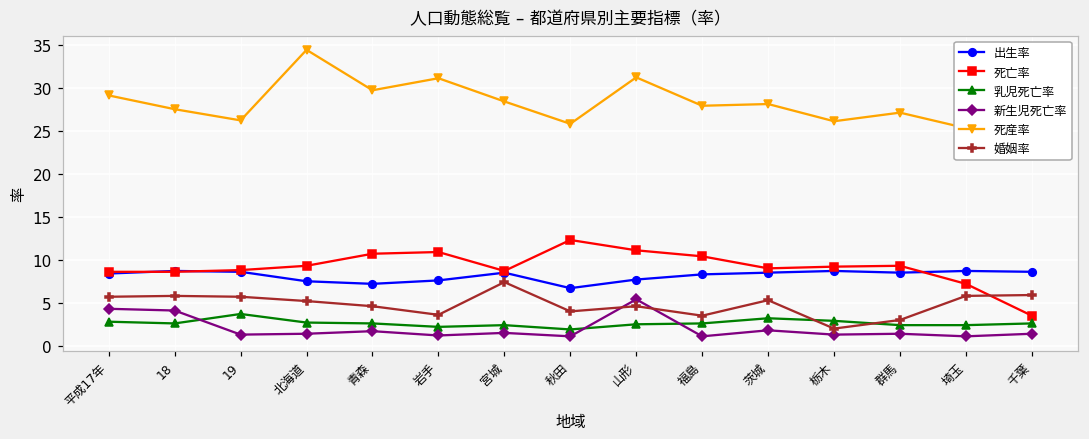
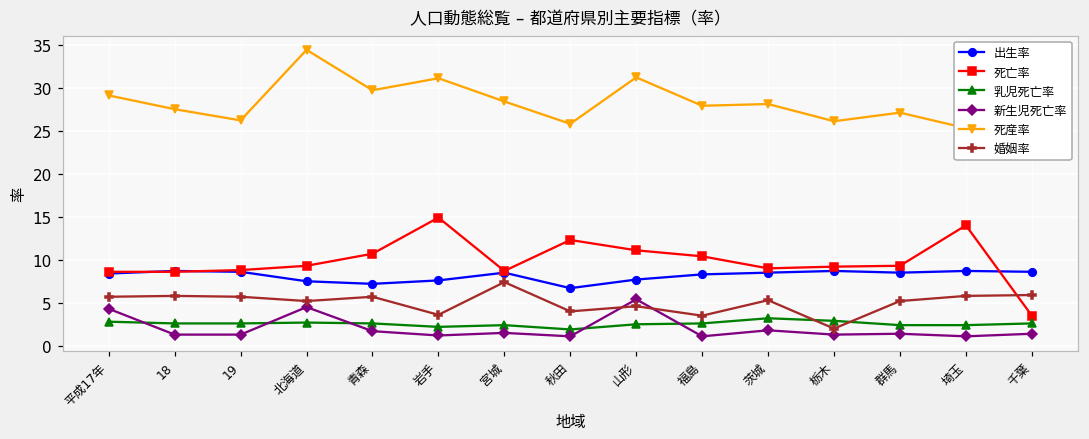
新生児死亡率, 18: 4 -> 1
乳児死亡率, 19: 4 -> 3
新生児死亡率, 北海道: 1 -> 5
婚姻率, 青森: 5 -> 6
死亡率, 岩手: 11 -> 15
婚姻率, 群馬: 3 -> 5
死亡率, 埼玉: 7 -> 14
